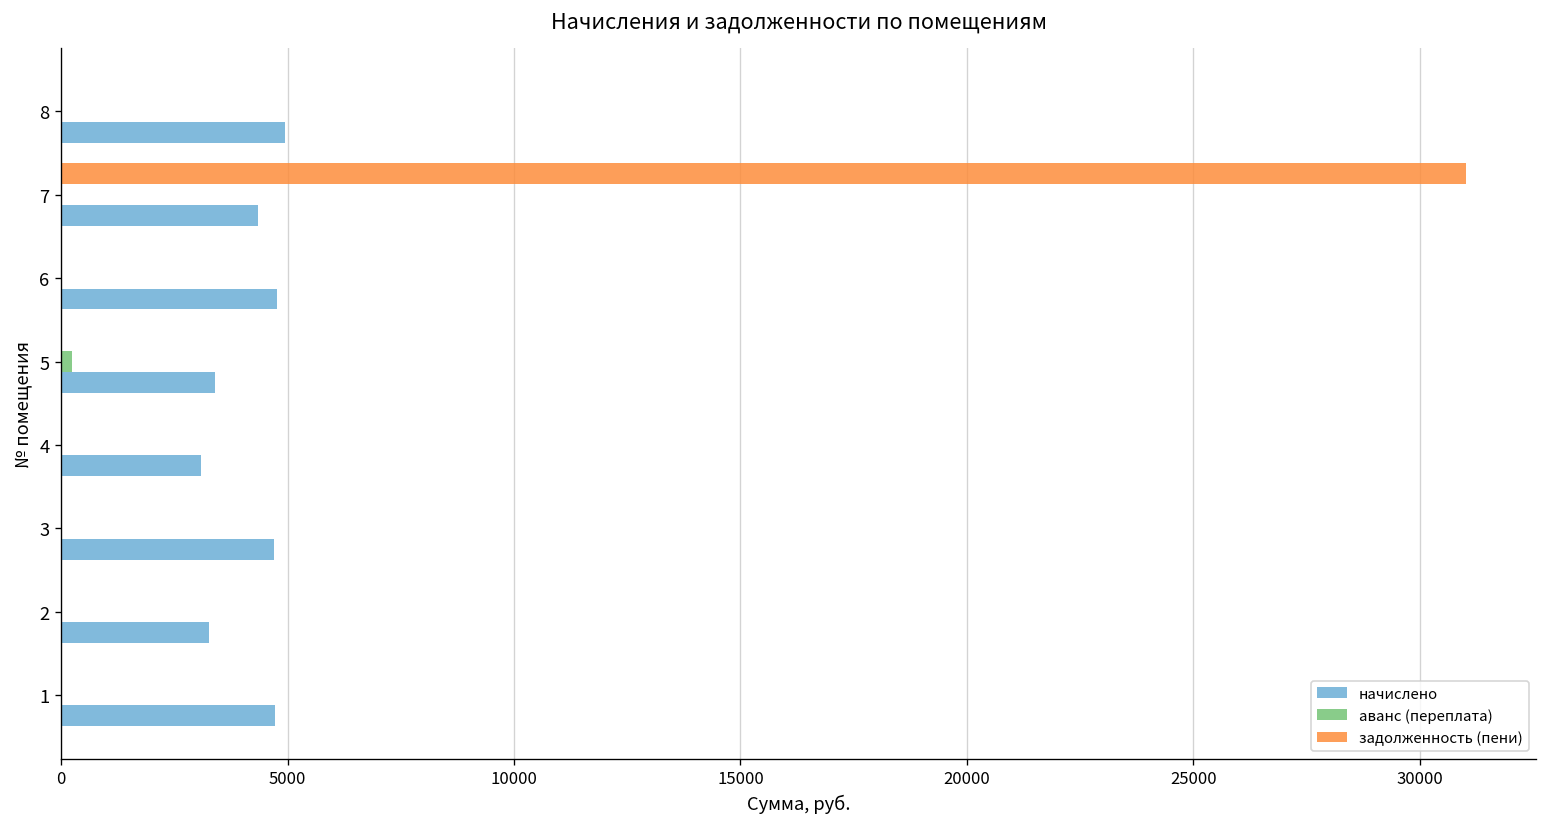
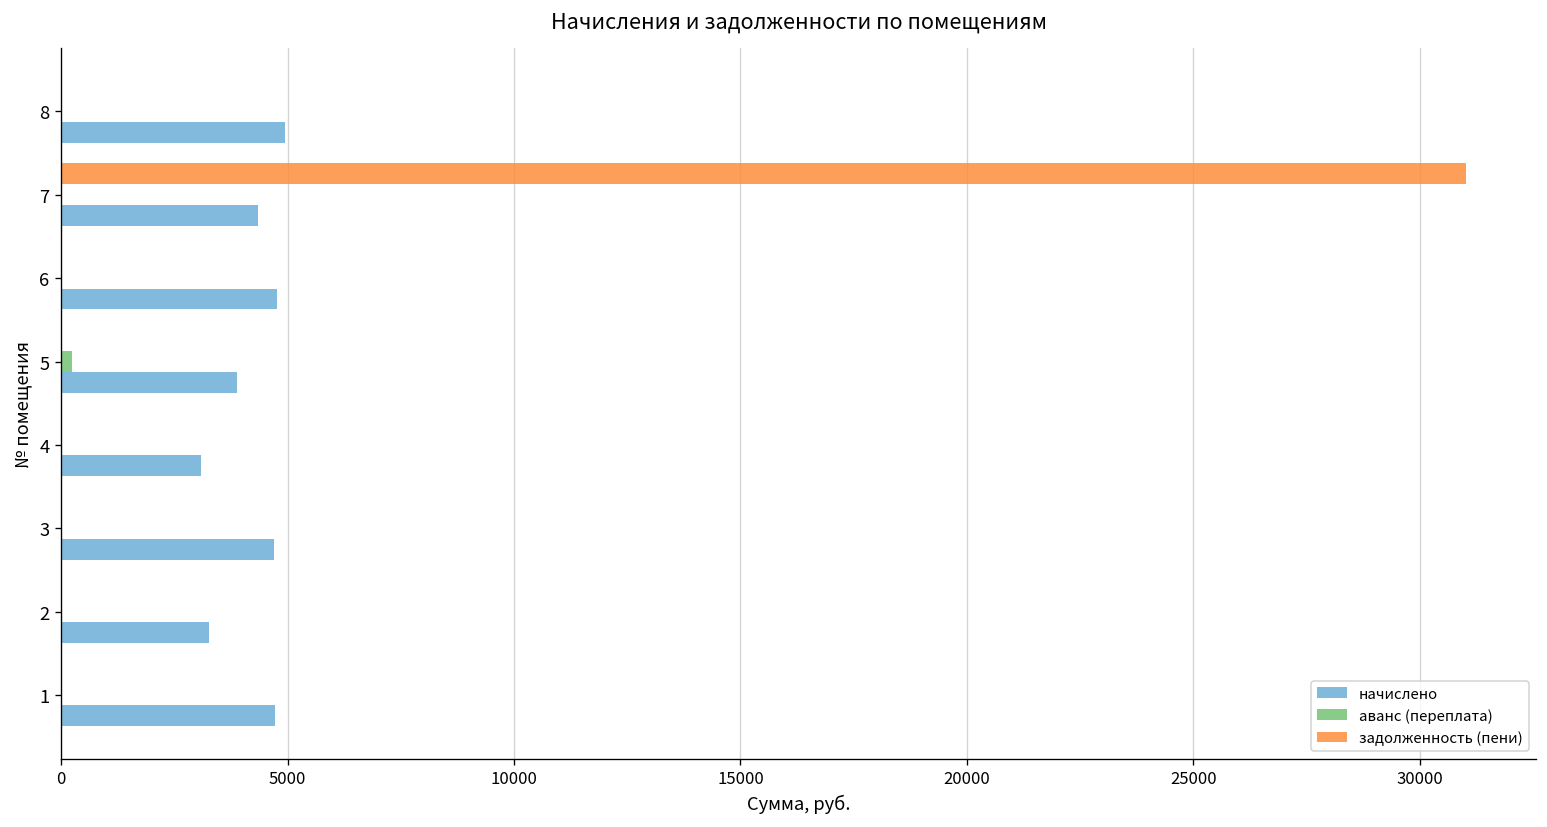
начислено, 5: 3400 -> 3900
